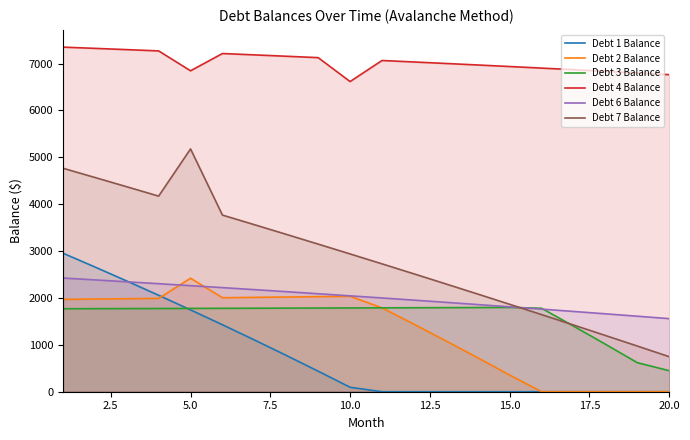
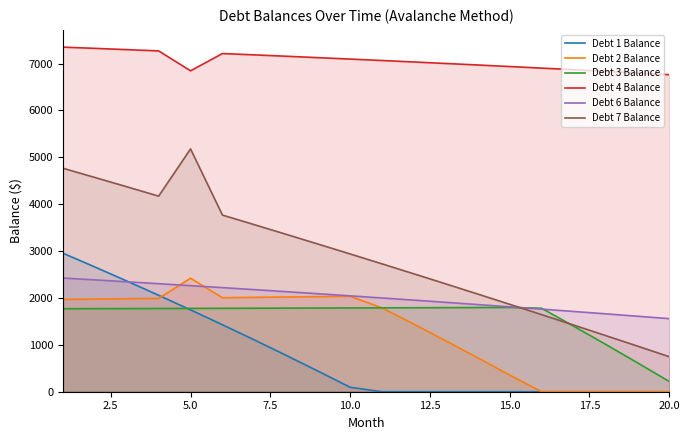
Debt 4 Balance, 10.0: 6600 -> 7100
Debt 3 Balance, 20.0: 400 -> 200
